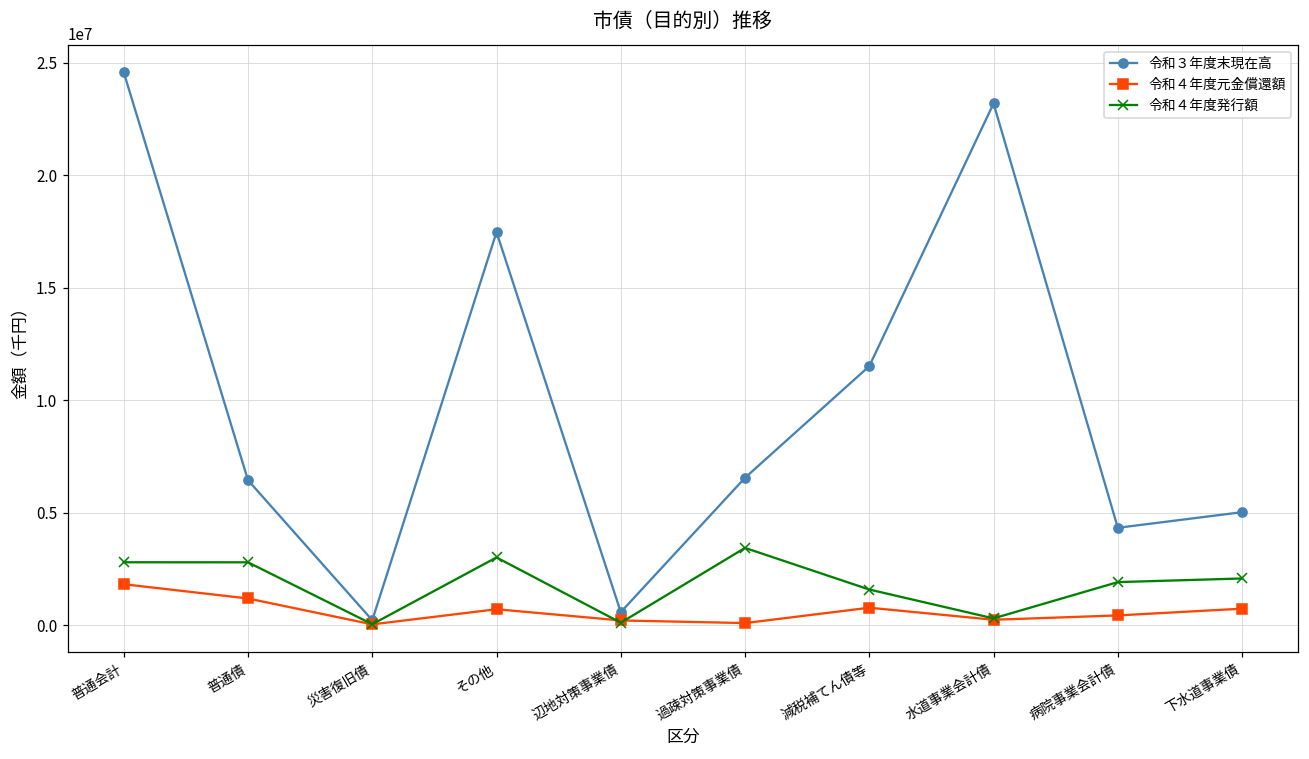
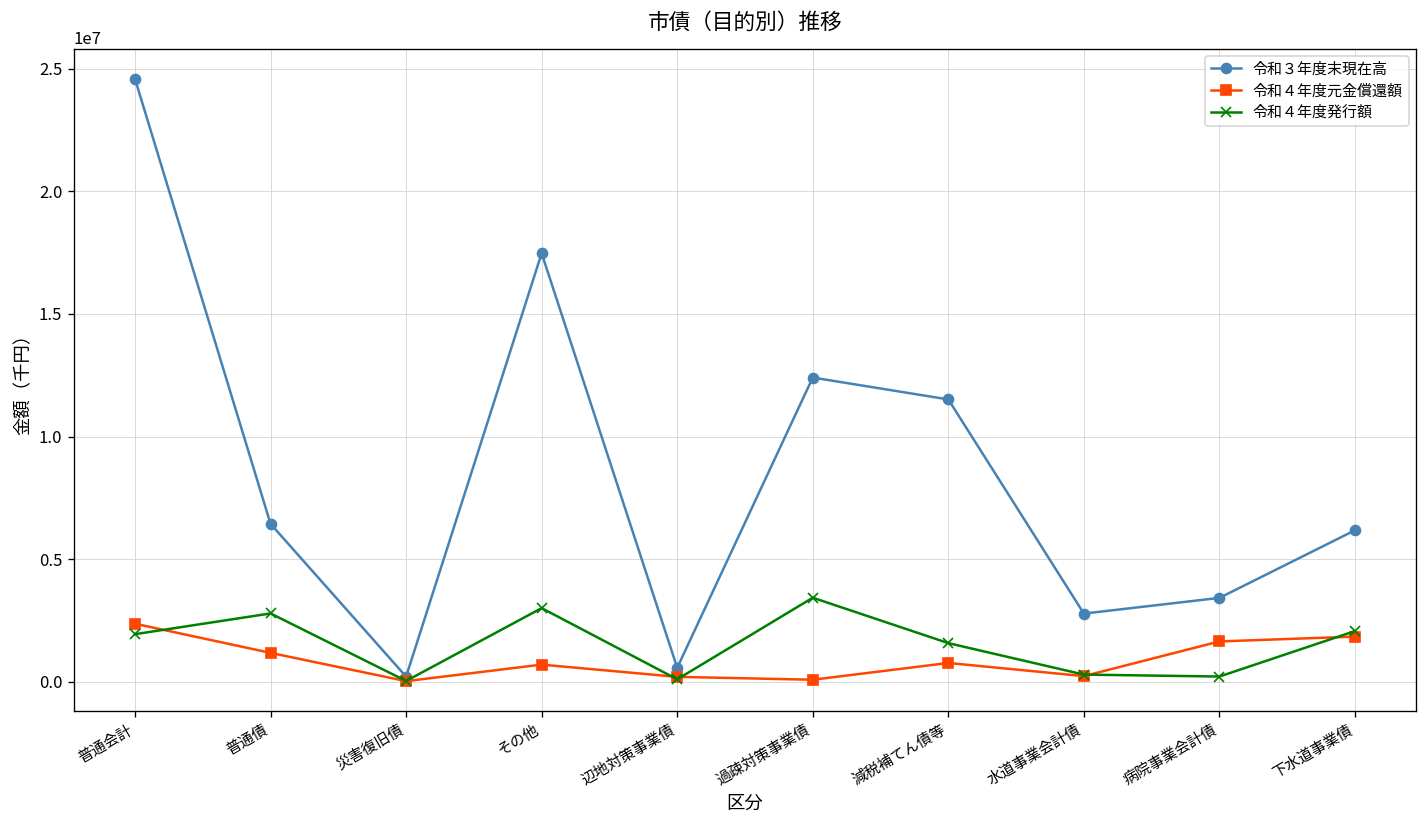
令和４年度元金償還額, 普通会計: 1800000 -> 2400000
令和４年度発行額, 普通会計: 2800000 -> 1900000
令和３年度末現在高, 過疎対策事業債: 6600000 -> 12400000
令和３年度末現在高, 水道事業会計債: 23200000 -> 2800000
令和３年度末現在高, 病院事業会計債: 4300000 -> 3400000
令和４年度元金償還額, 病院事業会計債: 400000 -> 1700000
令和４年度発行額, 病院事業会計債: 1900000 -> 200000
令和３年度末現在高, 下水道事業債: 5000000 -> 6200000
令和４年度元金償還額, 下水道事業債: 700000 -> 1800000
